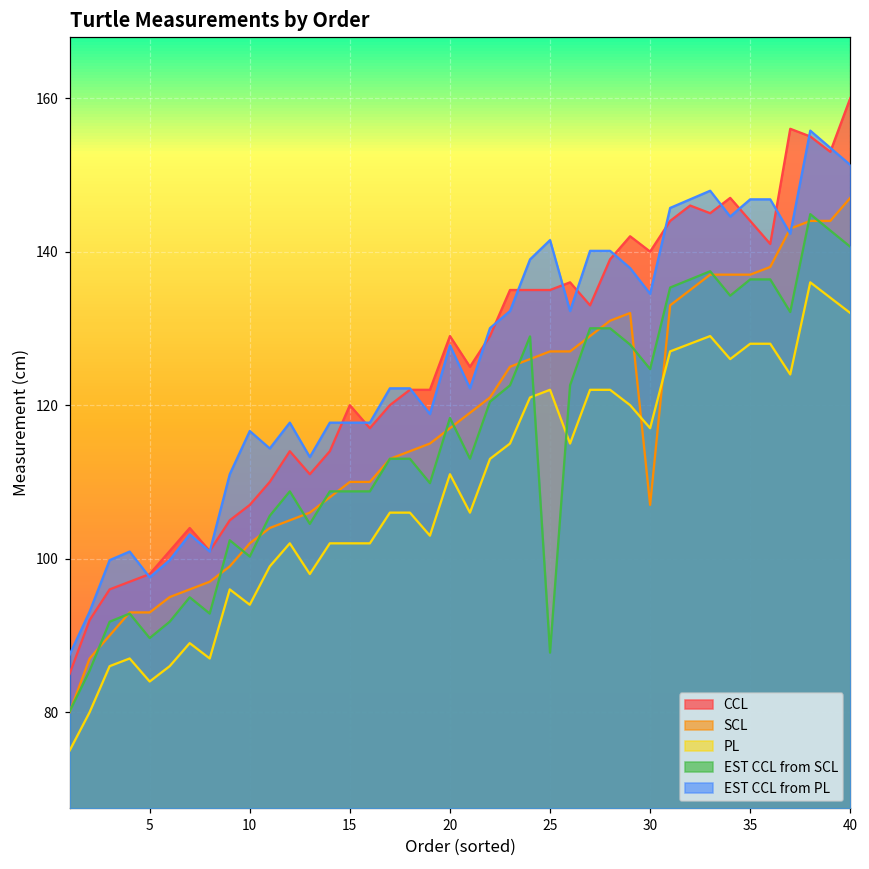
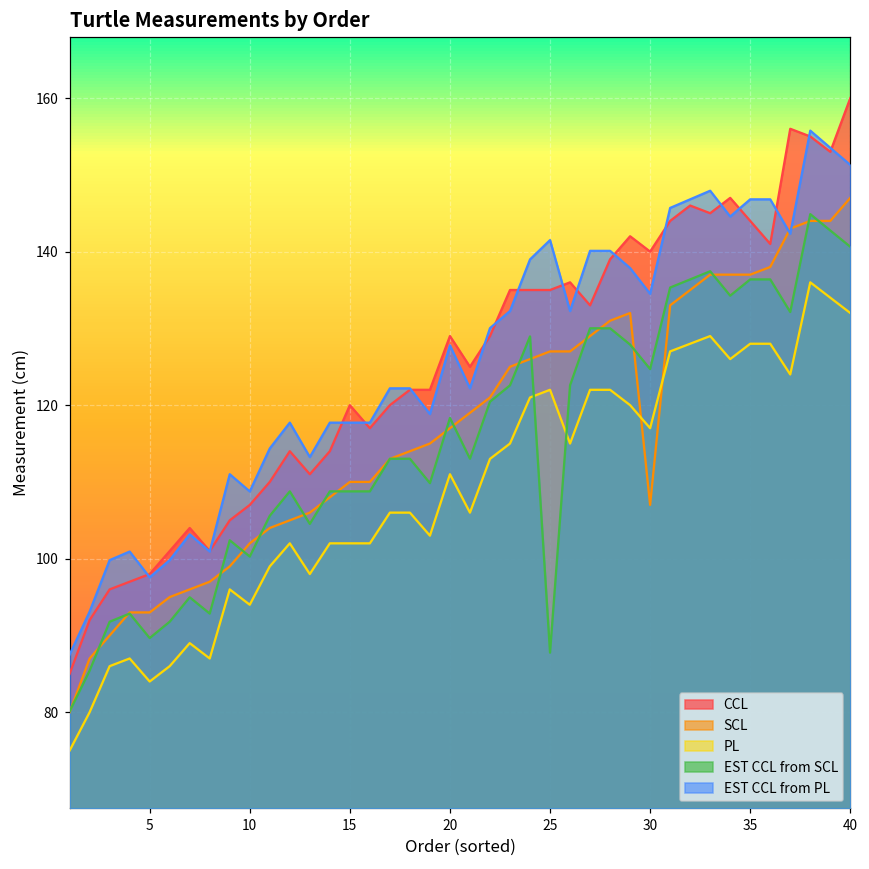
EST CCL from PL, 10: 117 -> 109
